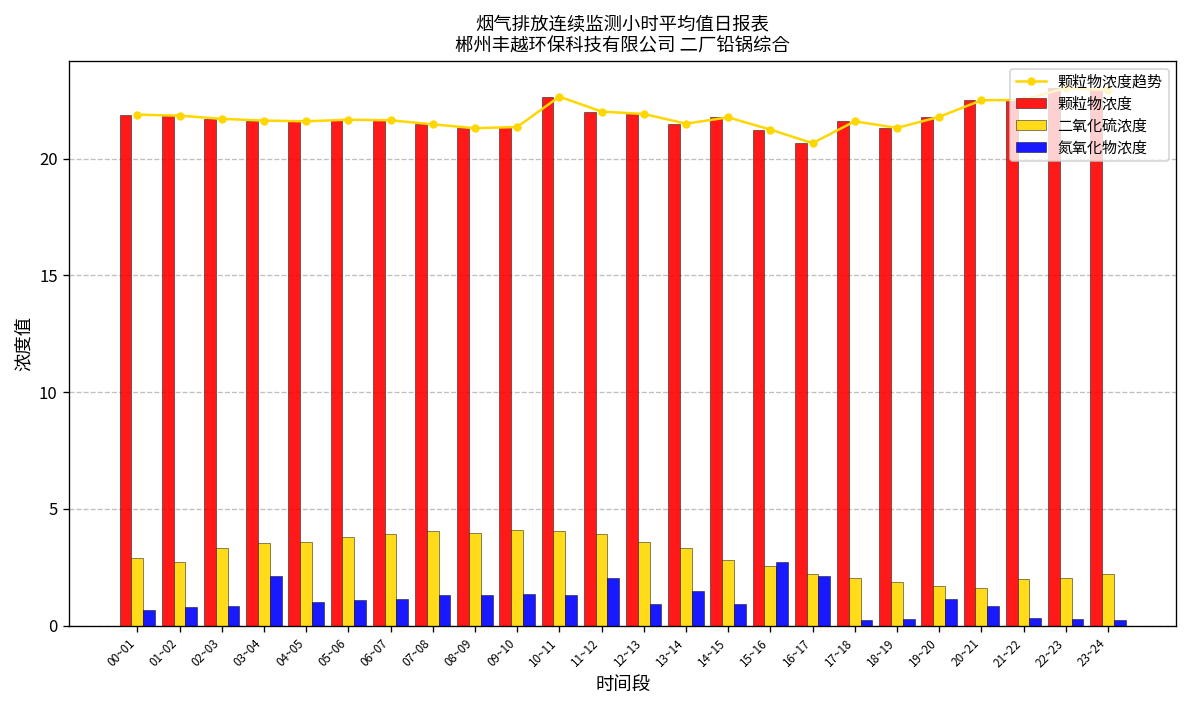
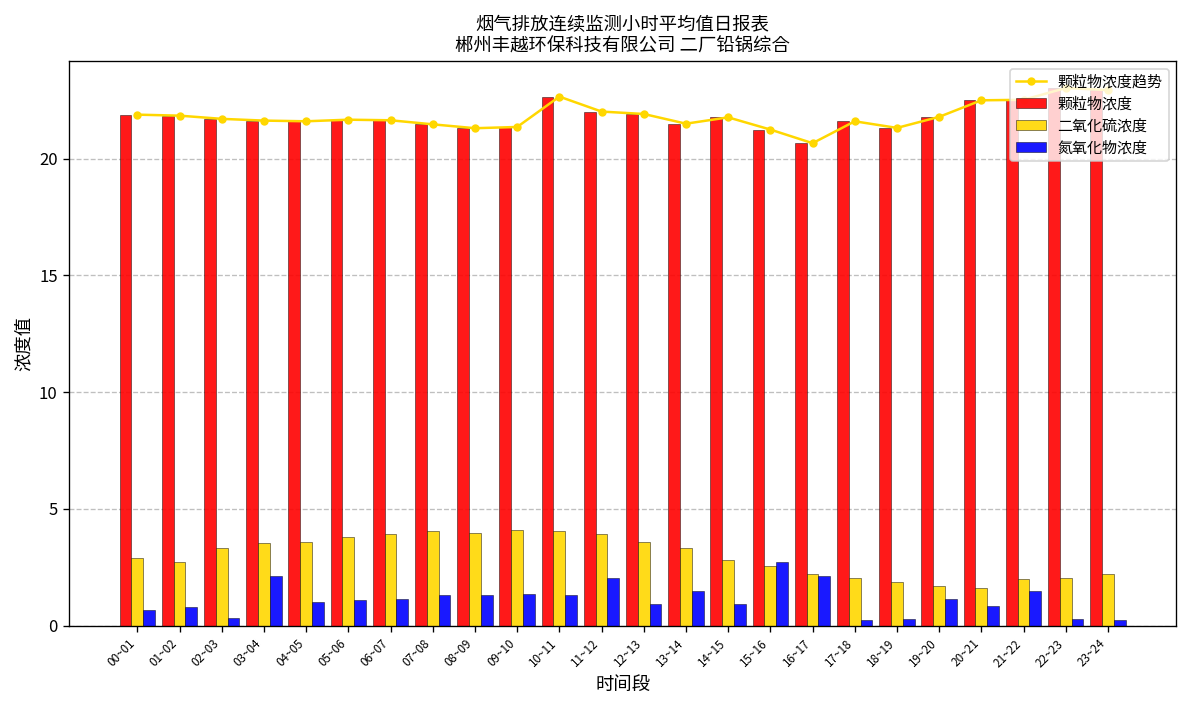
氮氧化物浓度, 02~03: 0.8 -> 0.3
氮氧化物浓度, 21~22: 0.3 -> 1.5
